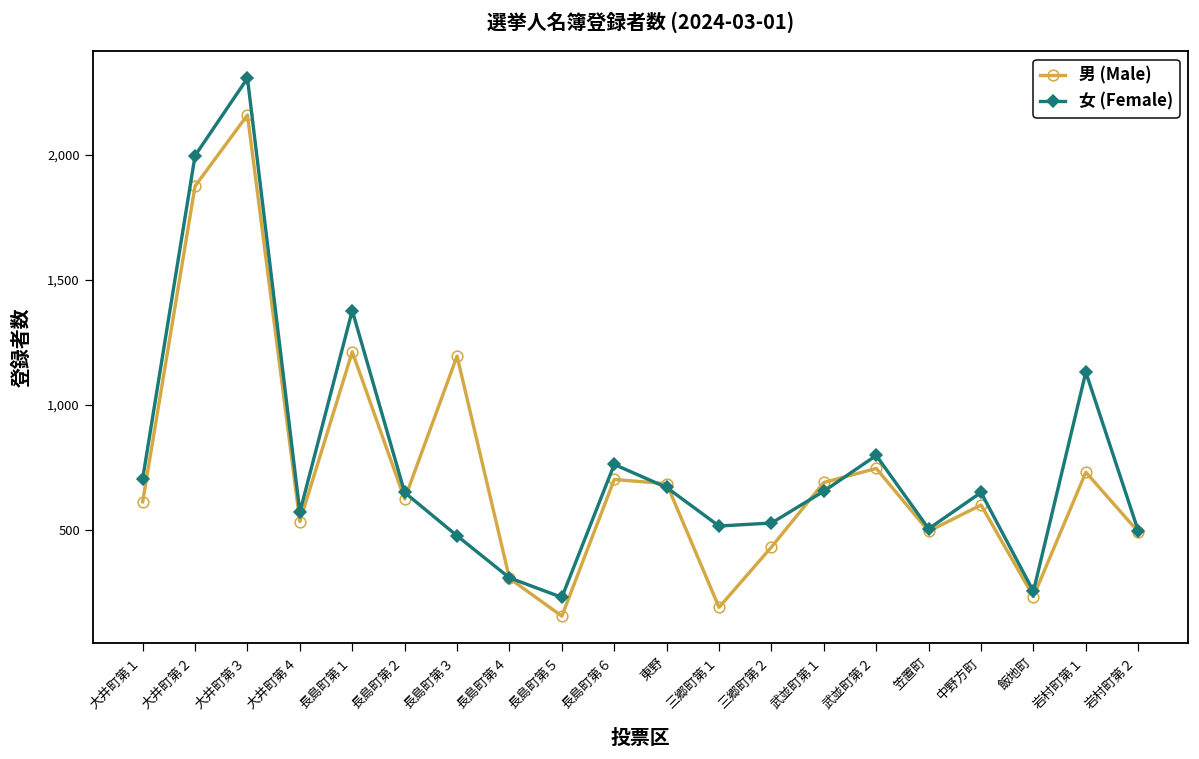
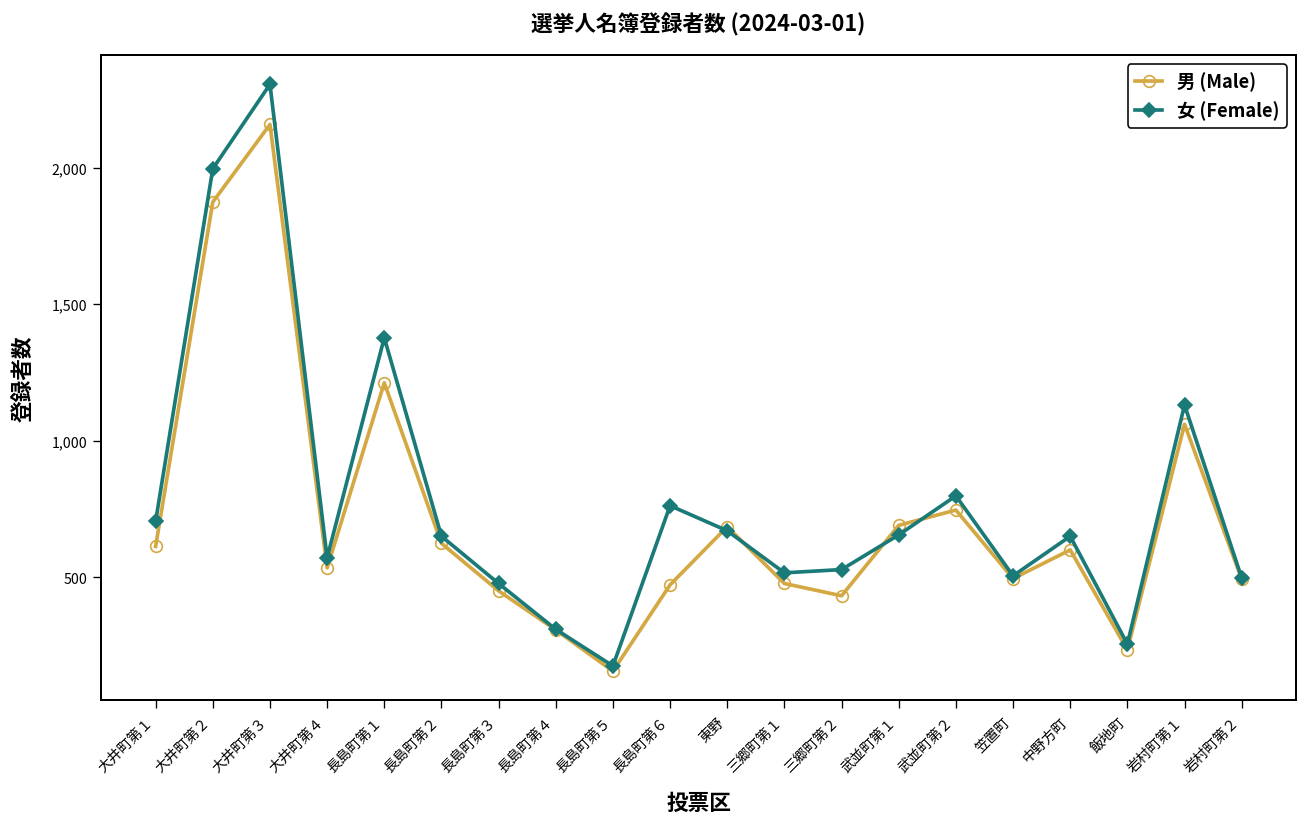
男 (Male), 長島町第３: 1,200 -> 450
女 (Female), 長島町第５: 230 -> 180
男 (Male), 長島町第６: 700 -> 470
男 (Male), 三郷町第１: 190 -> 480
男 (Male), 岩村町第１: 730 -> 1,060
